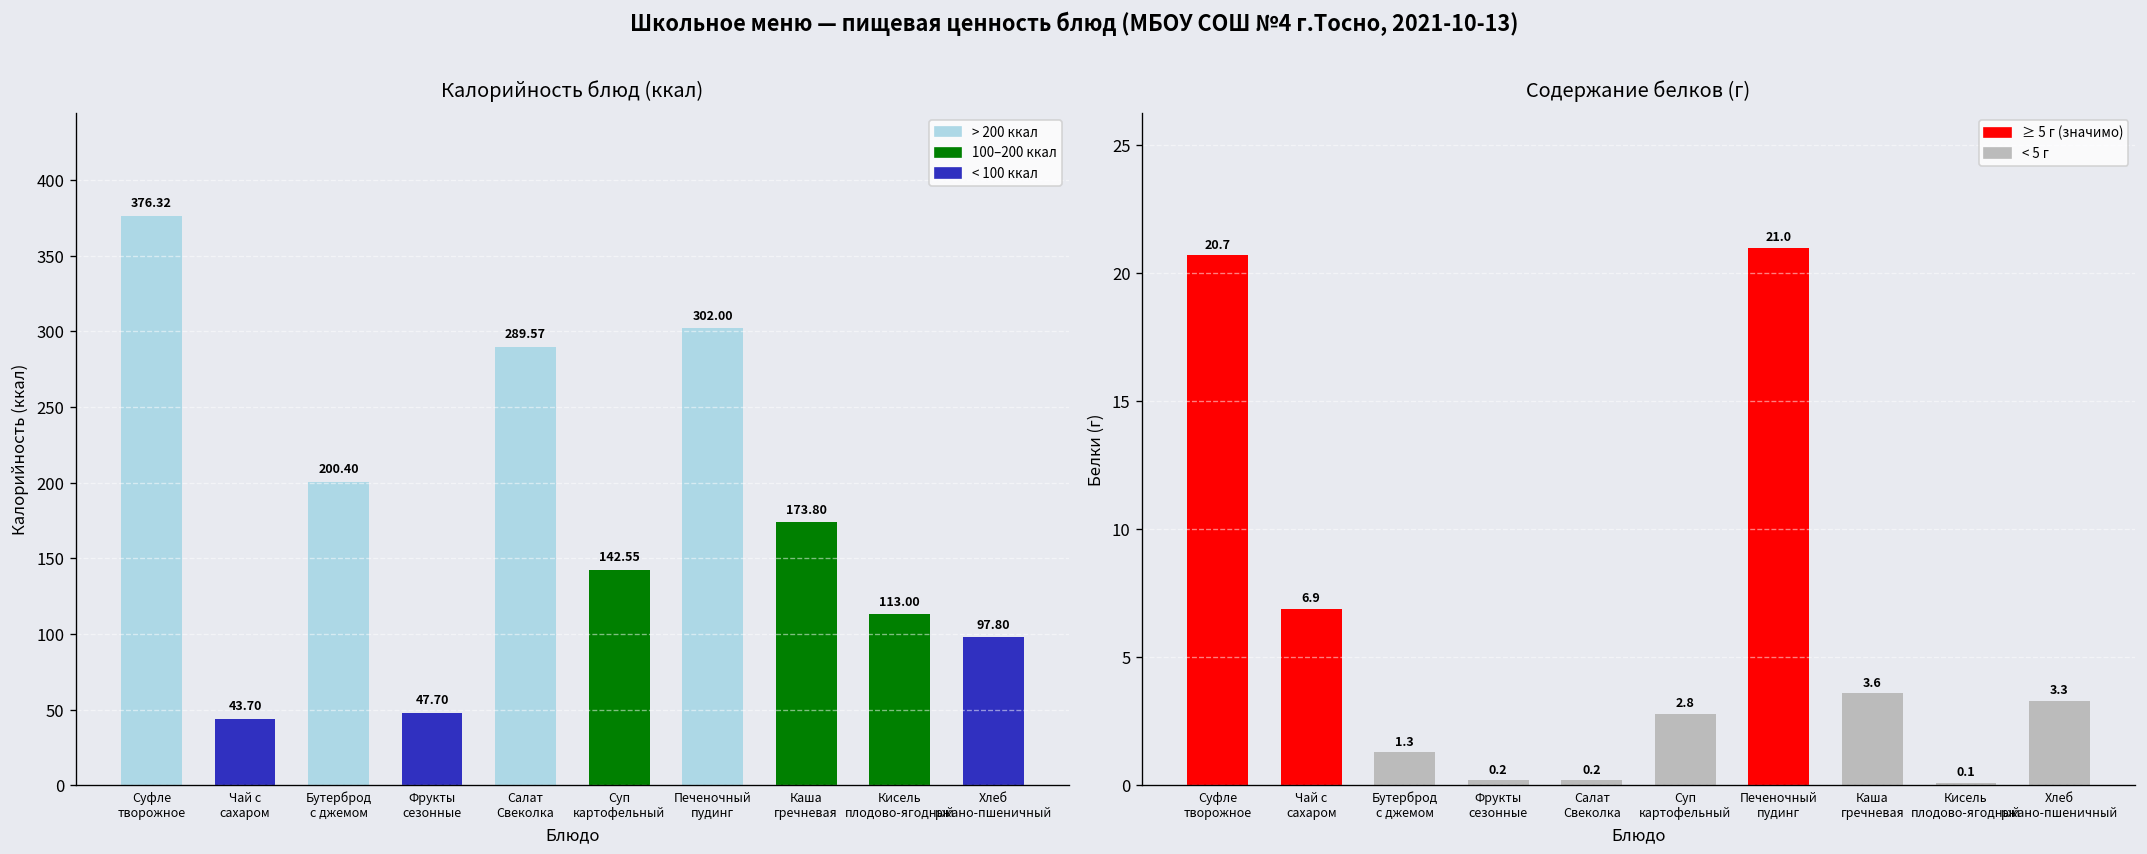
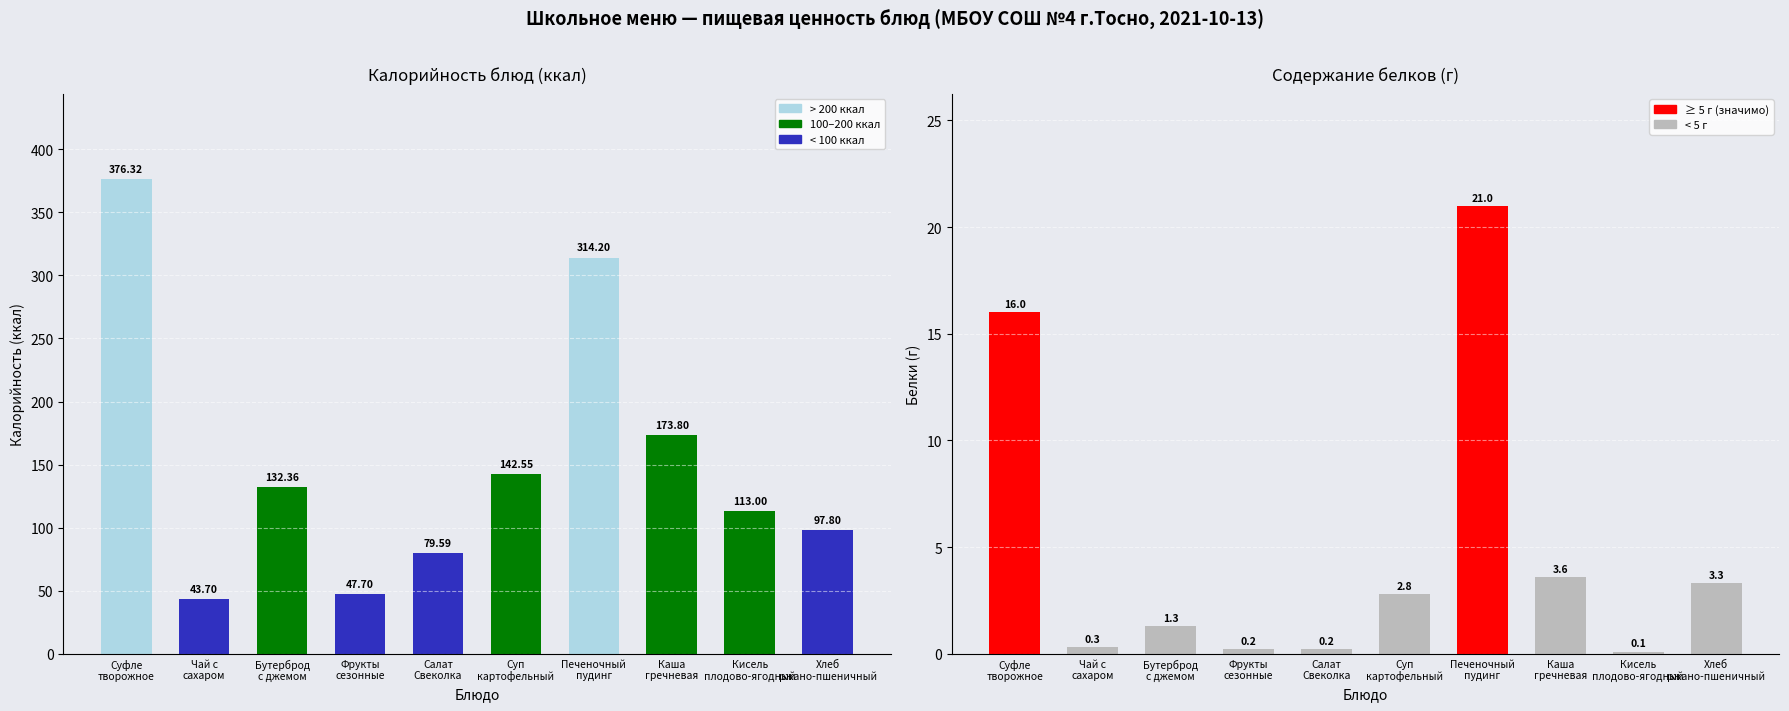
Калорийность блюд (ккал), Бутерброд с джемом: 200.40 -> 132.36
Калорийность блюд (ккал), Салат Свеколка: 289.57 -> 79.59
Калорийность блюд (ккал), Печеночный пудинг: 302.00 -> 314.20
Содержание белков (г), Суфле творожное: 20.7 -> 16.0
Содержание белков (г), Чай с сахаром: 6.9 -> 0.3
